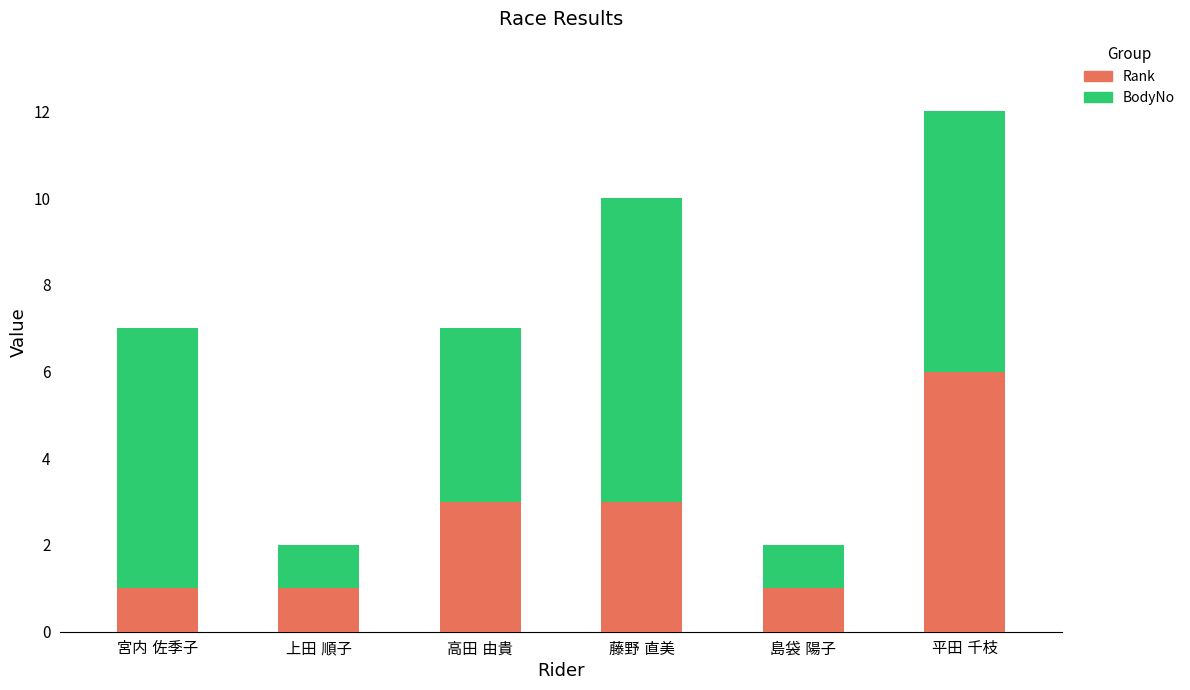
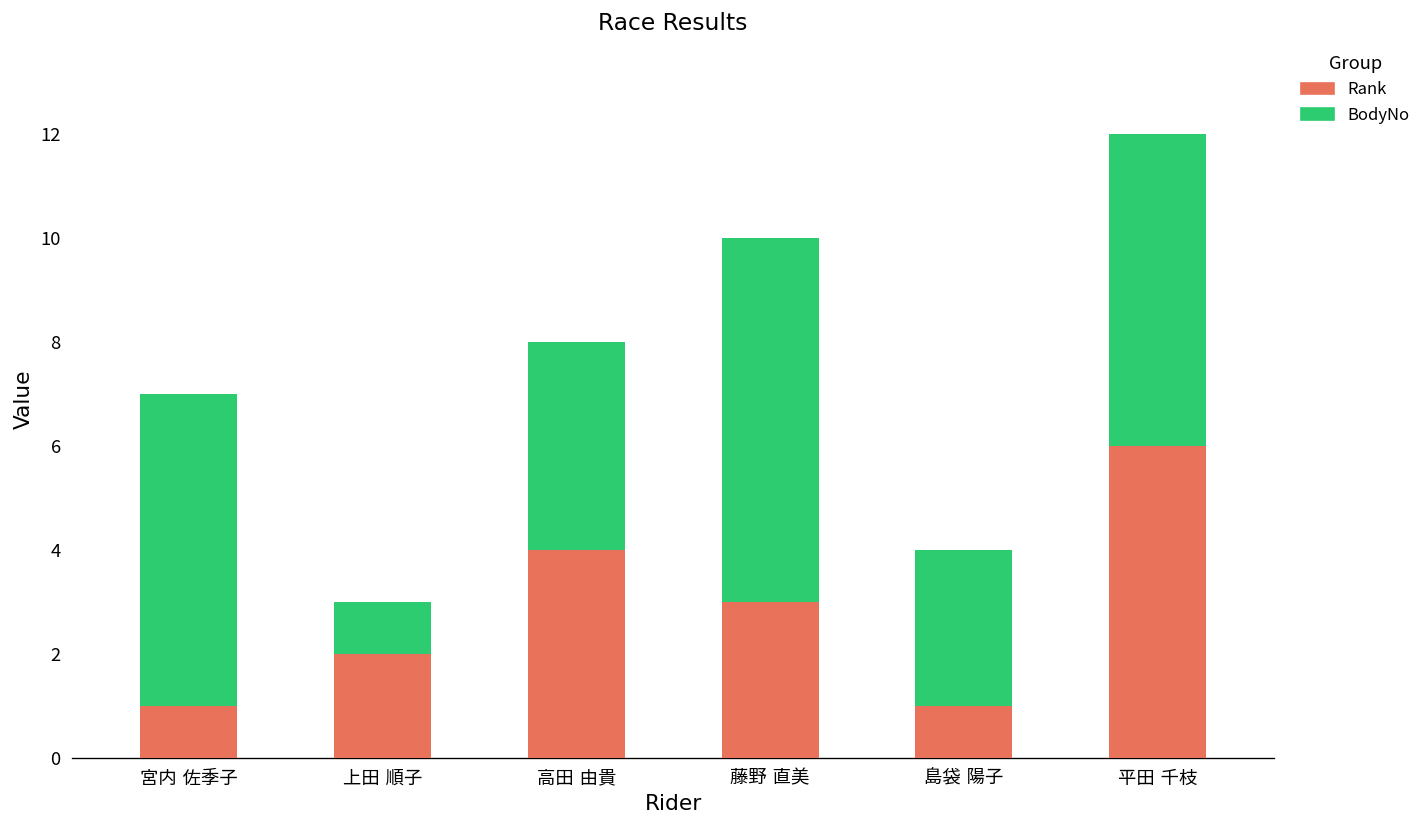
Rank, 上田 順子: 1 -> 2
Rank, 高田 由貴: 3 -> 4
BodyNo, 島袋 陽子: 1 -> 3
